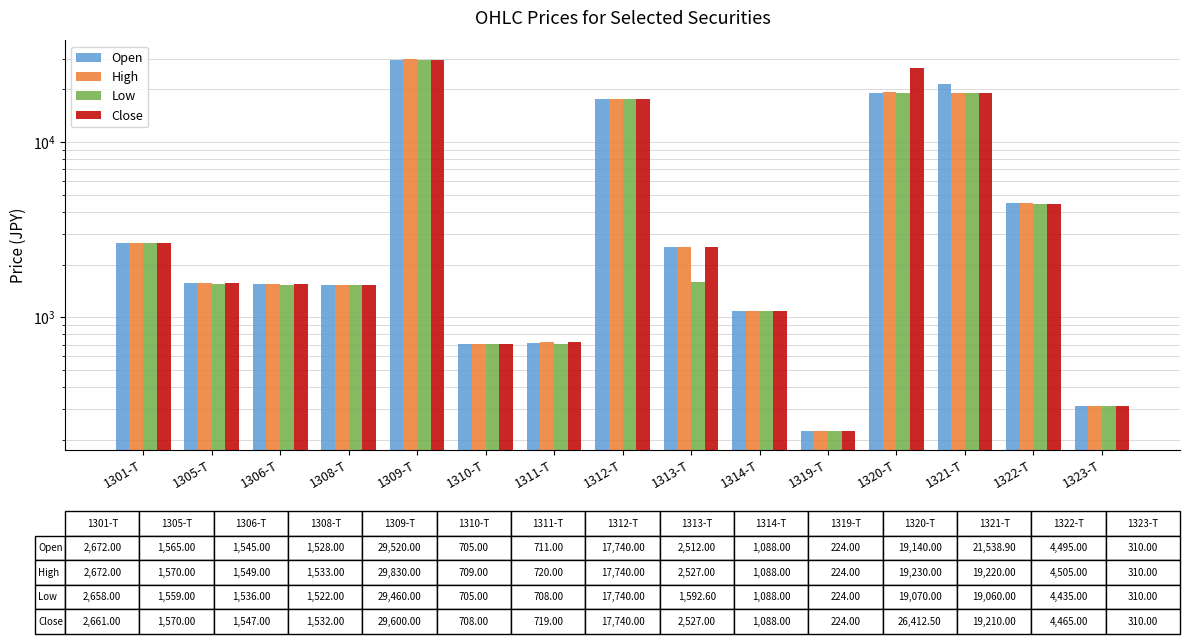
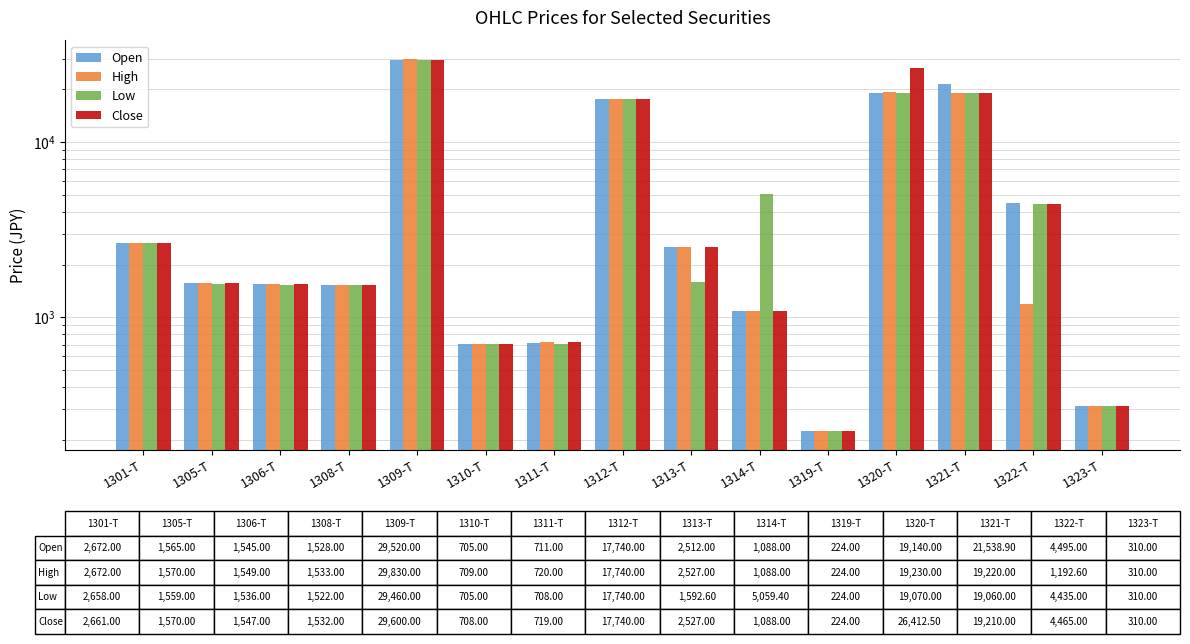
Low, 1314-T: 1,088.00 -> 5,059.40
High, 1322-T: 4,505.00 -> 1,192.60
